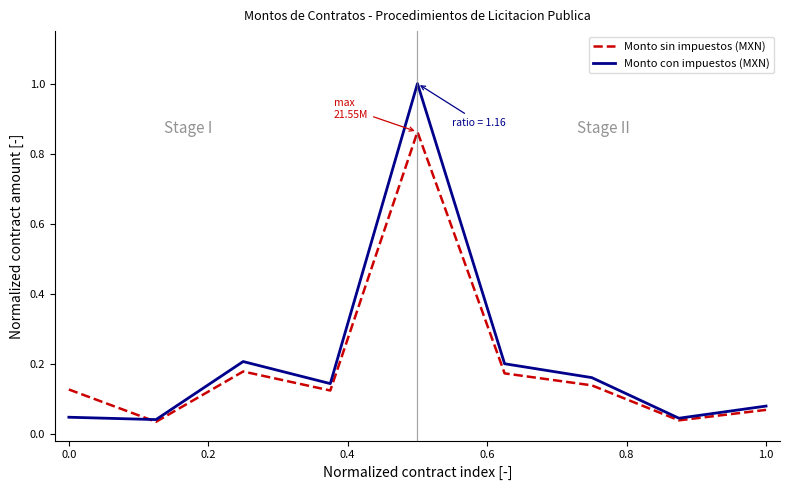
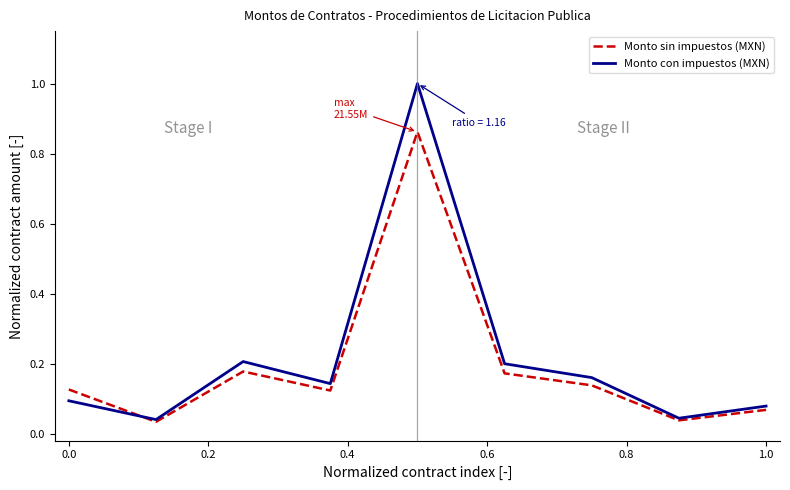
Monto con impuestos (MXN), 0.0: 0.05 -> 0.09
